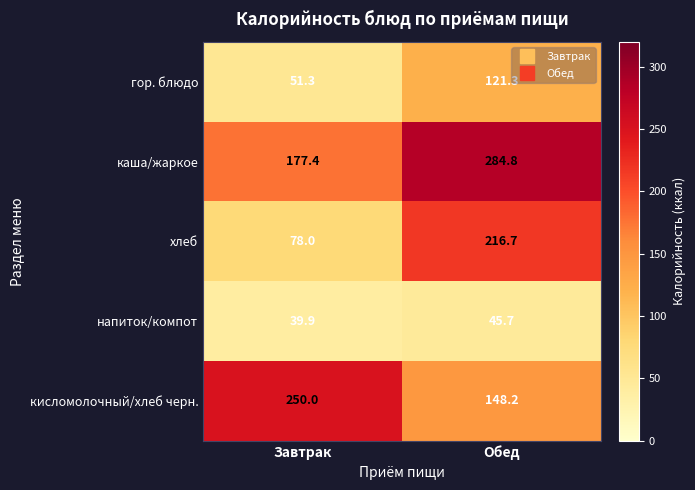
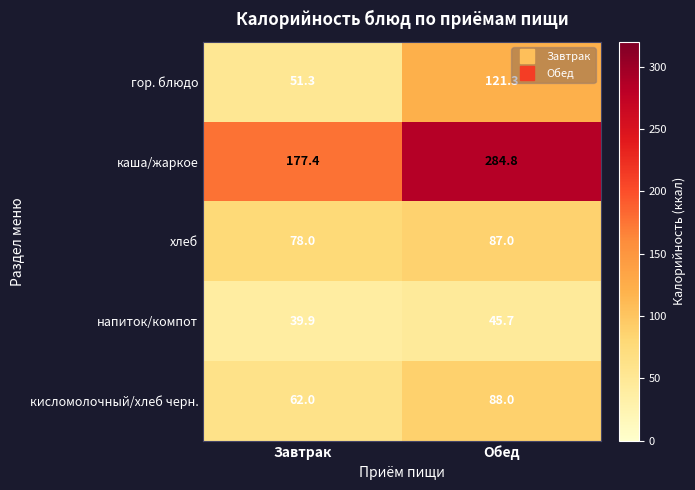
хлеб, Обед: 216.7 -> 87.0
кисломолочный/хлеб черн., Завтрак: 250.0 -> 62.0
кисломолочный/хлеб черн., Обед: 148.2 -> 88.0
